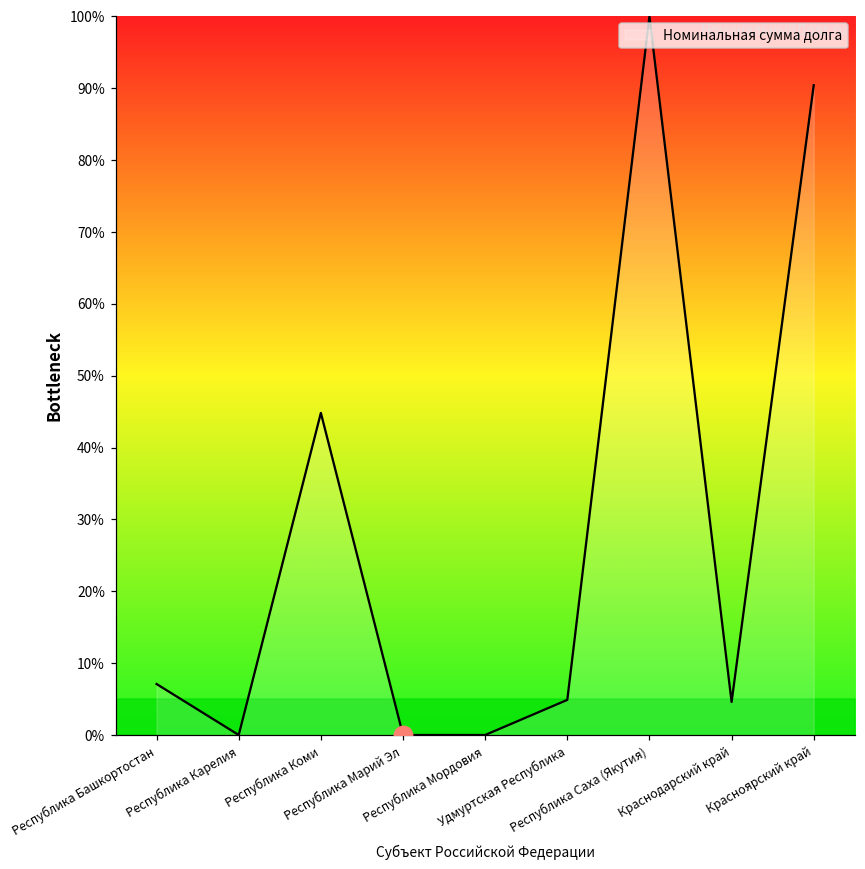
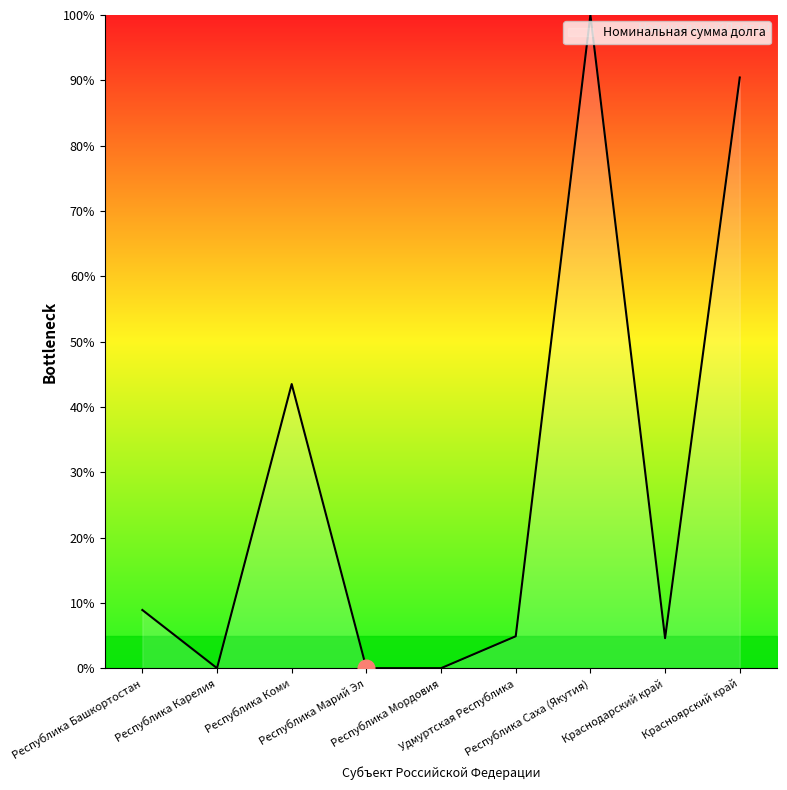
Номинальная сумма долга, Республика Башкортостан: 7% -> 9%
Номинальная сумма долга, Республика Коми: 45% -> 43%
